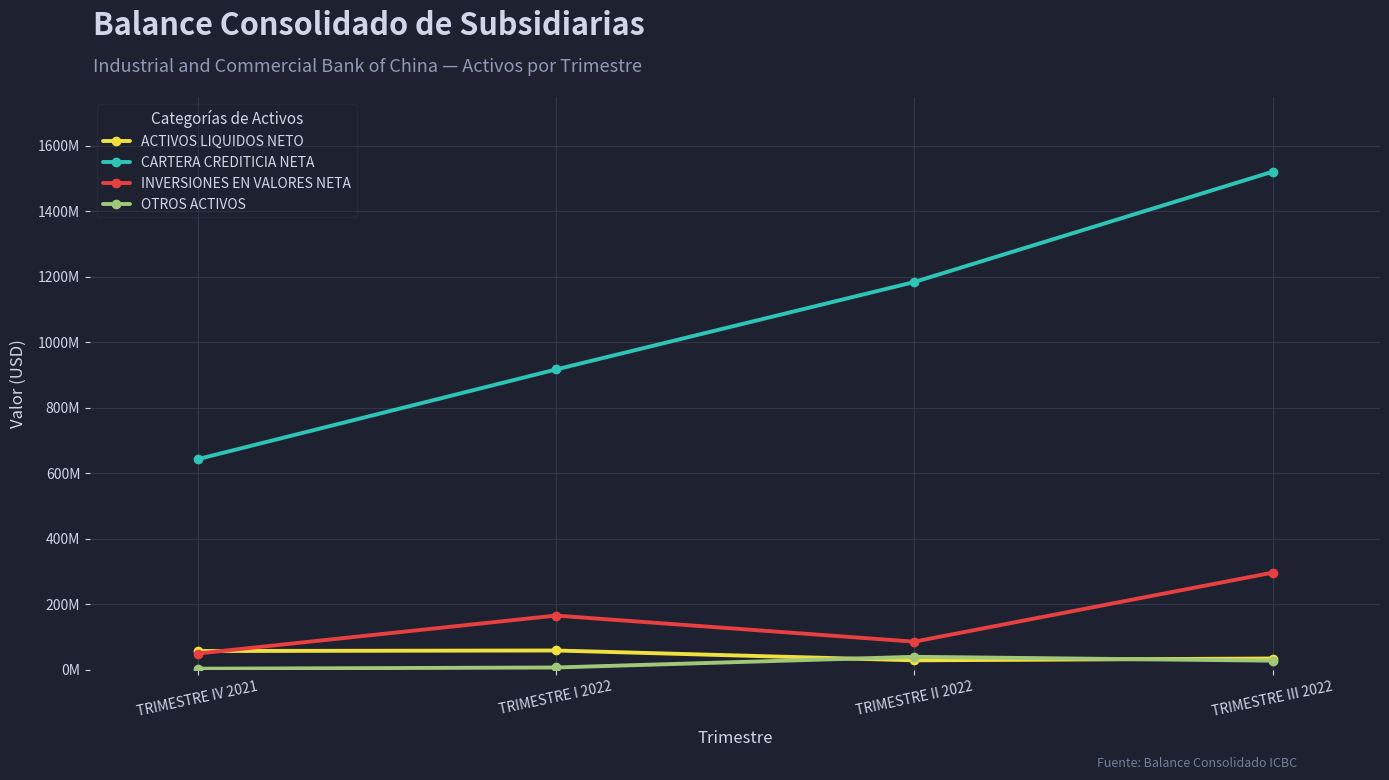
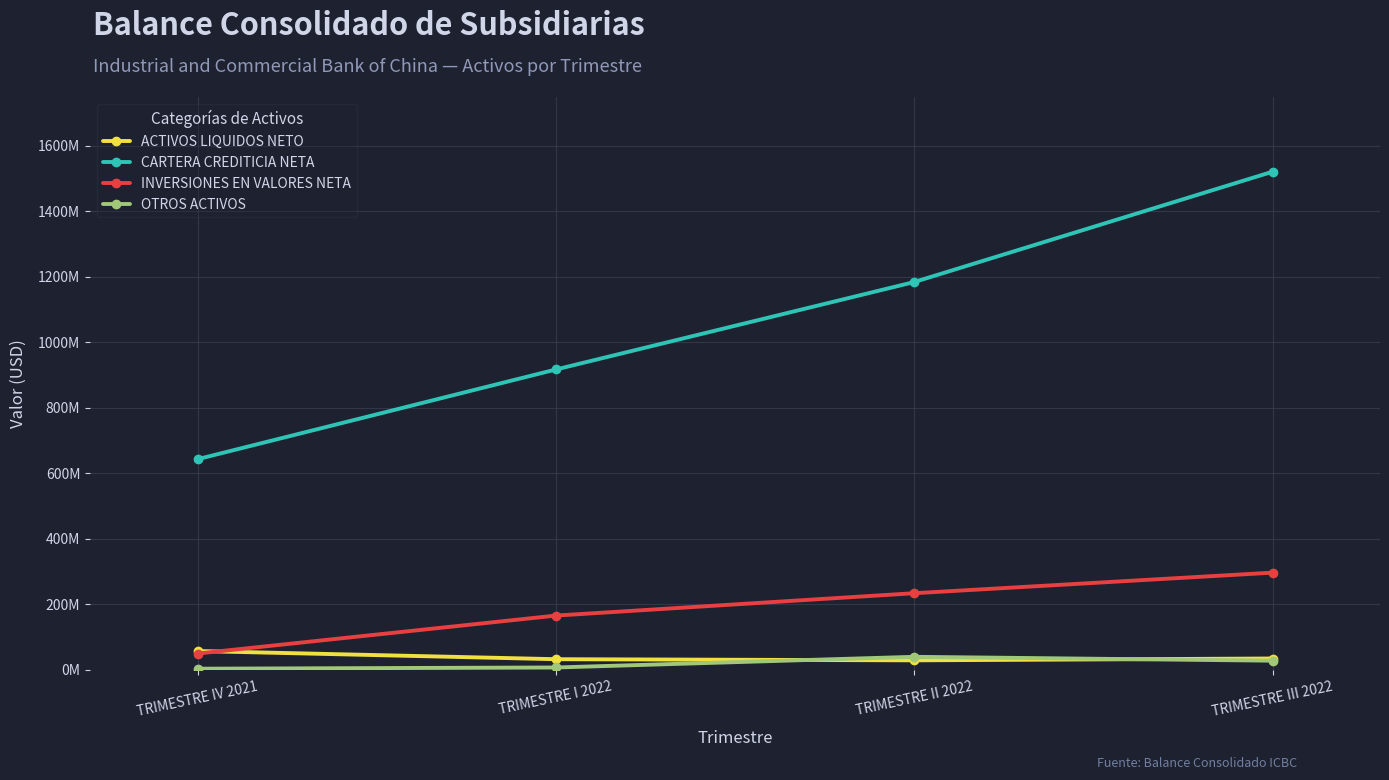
ACTIVOS LIQUIDOS NETO, TRIMESTRE I 2022: 60000000 -> 30000000
INVERSIONES EN VALORES NETA, TRIMESTRE II 2022: 90000000 -> 230000000
